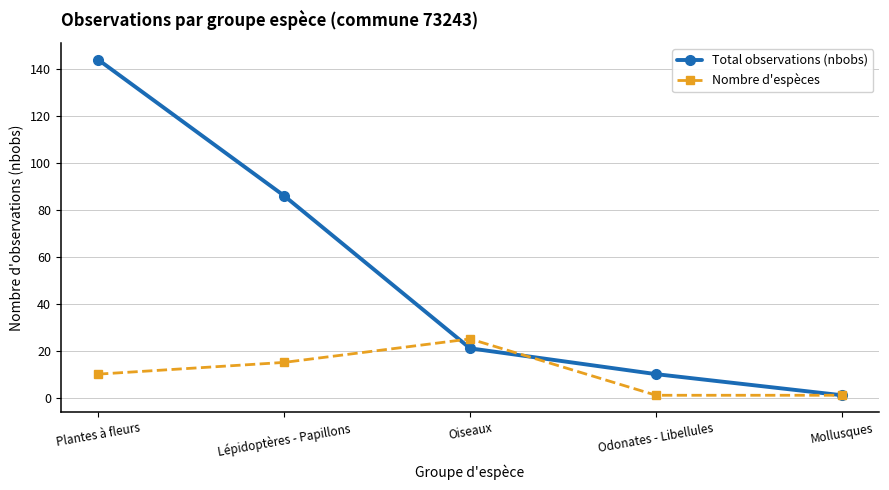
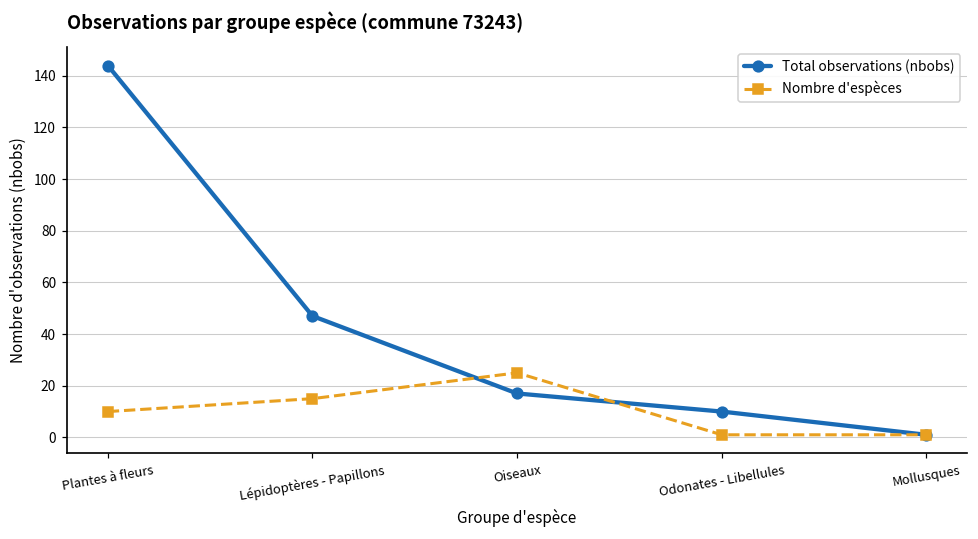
Total observations (nbobs), Lépidoptères - Papillons: 86 -> 47
Total observations (nbobs), Oiseaux: 21 -> 17
